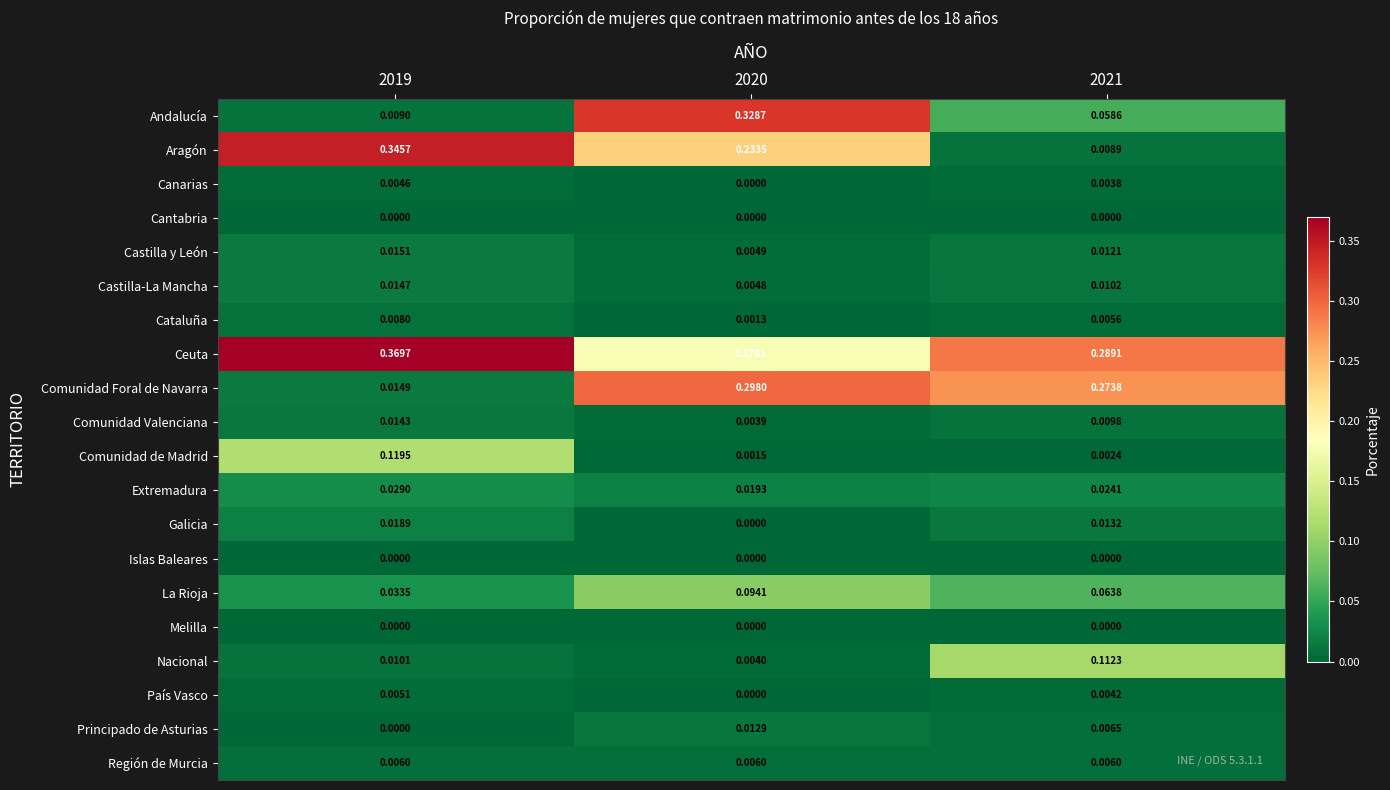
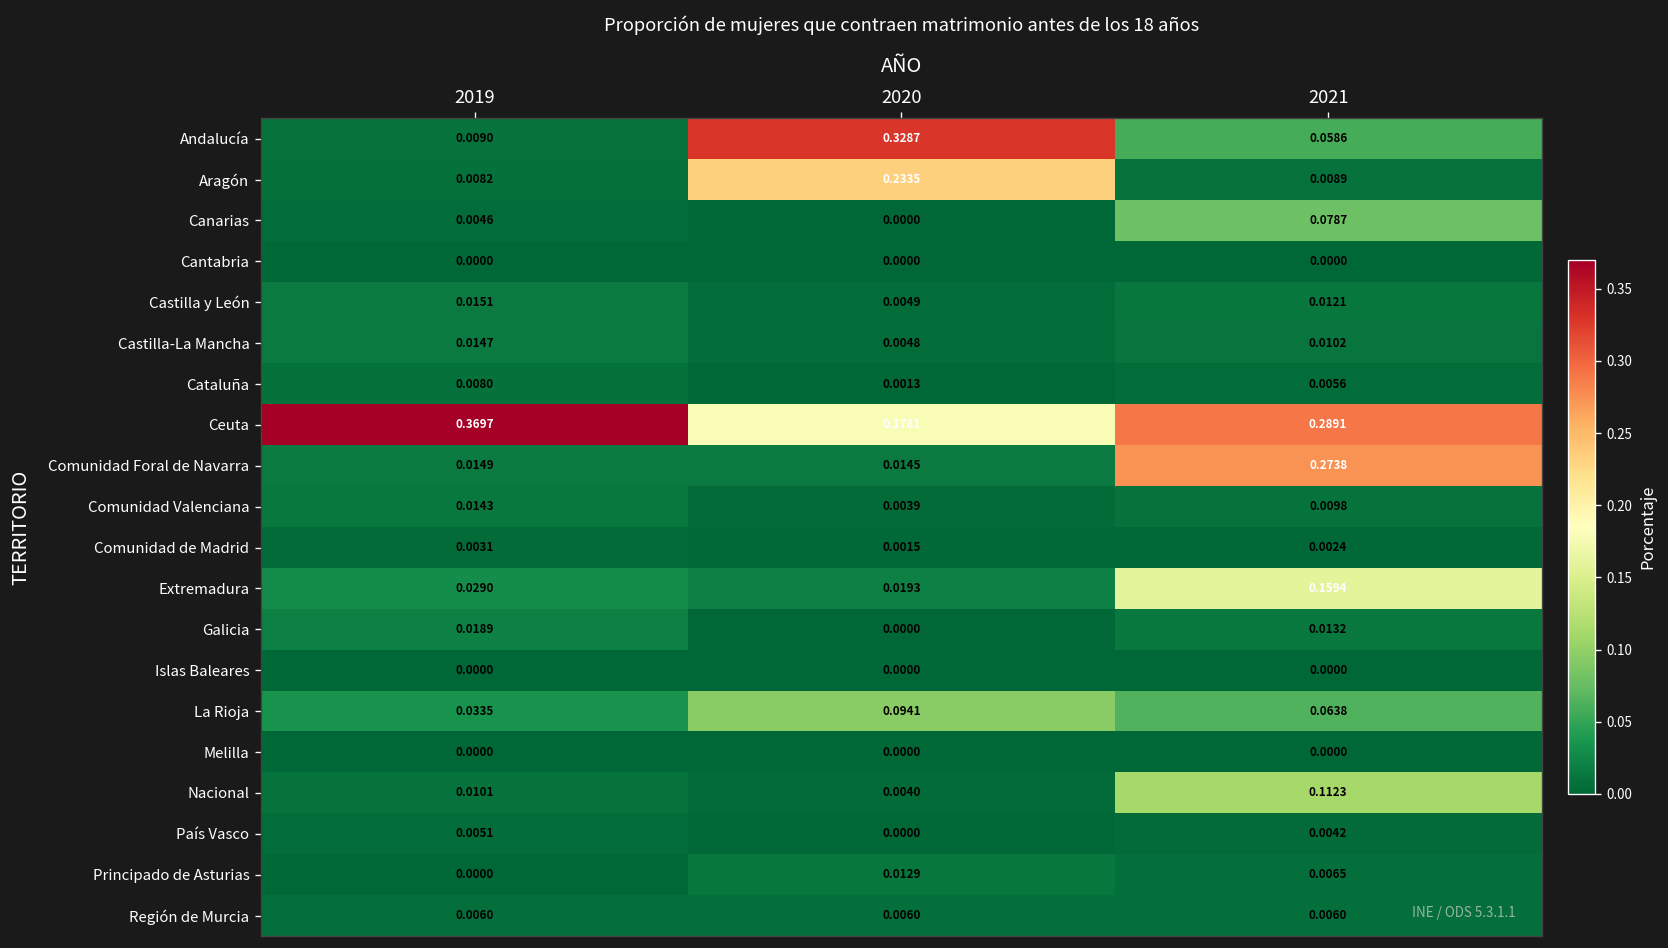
Aragón, 2019: 0.3457 -> 0.0082
Canarias, 2021: 0.0038 -> 0.0787
Comunidad Foral de Navarra, 2020: 0.2980 -> 0.0145
Comunidad de Madrid, 2019: 0.1195 -> 0.0031
Extremadura, 2021: 0.0241 -> 0.1594
